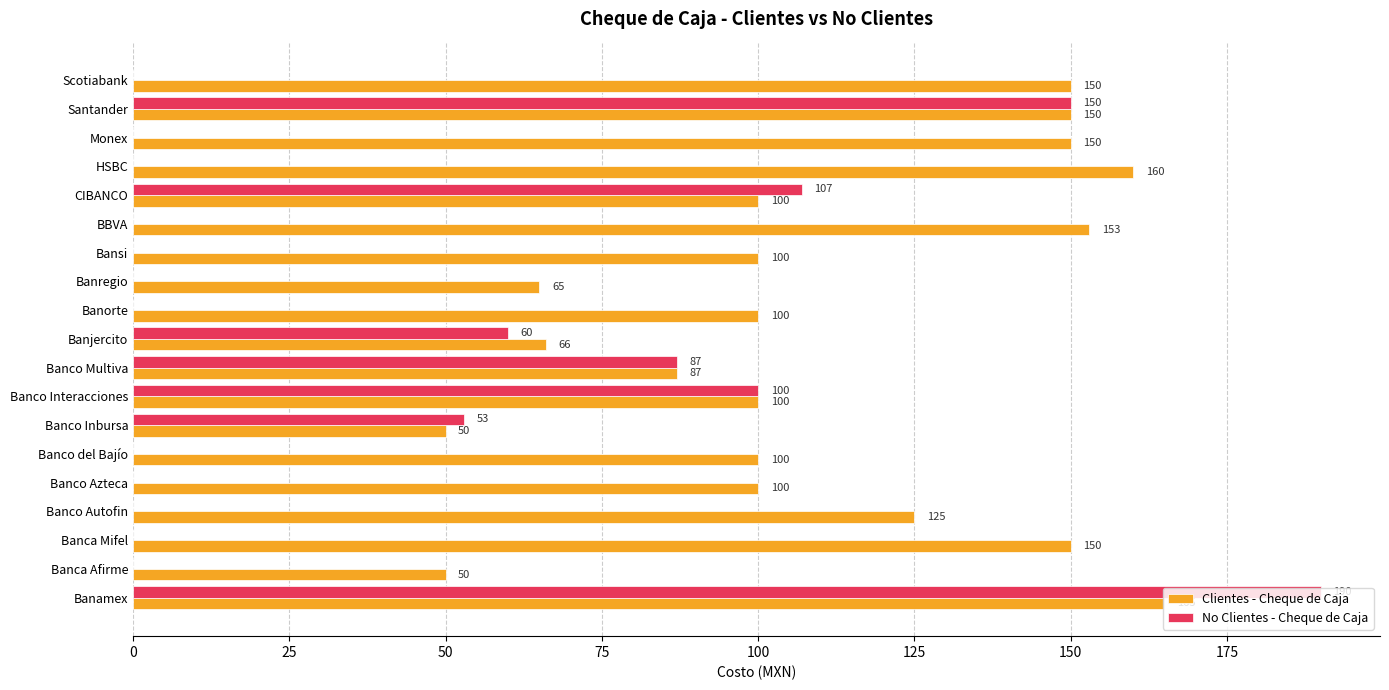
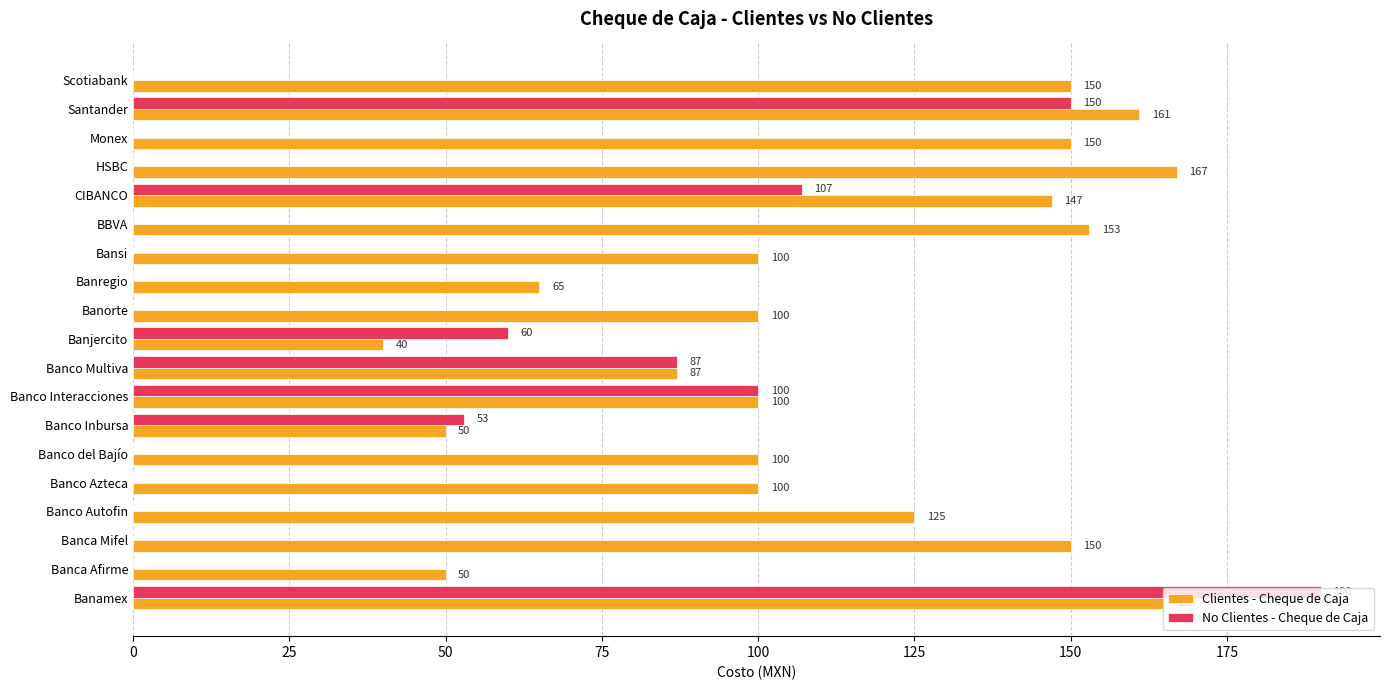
Clientes - Cheque de Caja, Santander: 150 -> 161
Clientes - Cheque de Caja, HSBC: 160 -> 167
Clientes - Cheque de Caja, CIBANCO: 100 -> 147
Clientes - Cheque de Caja, Banjercito: 66 -> 40
